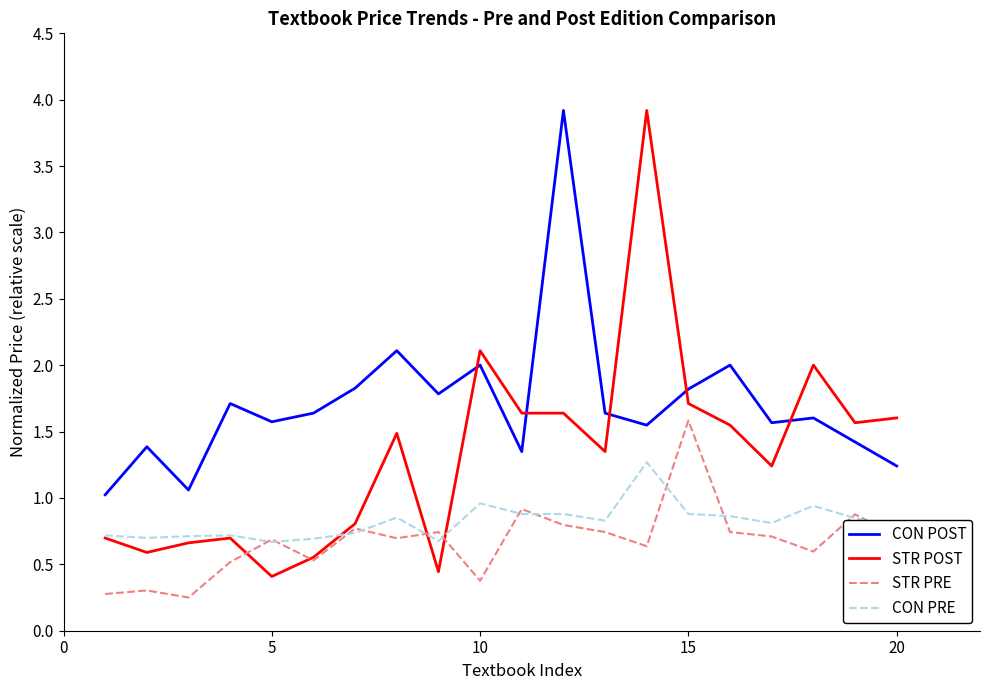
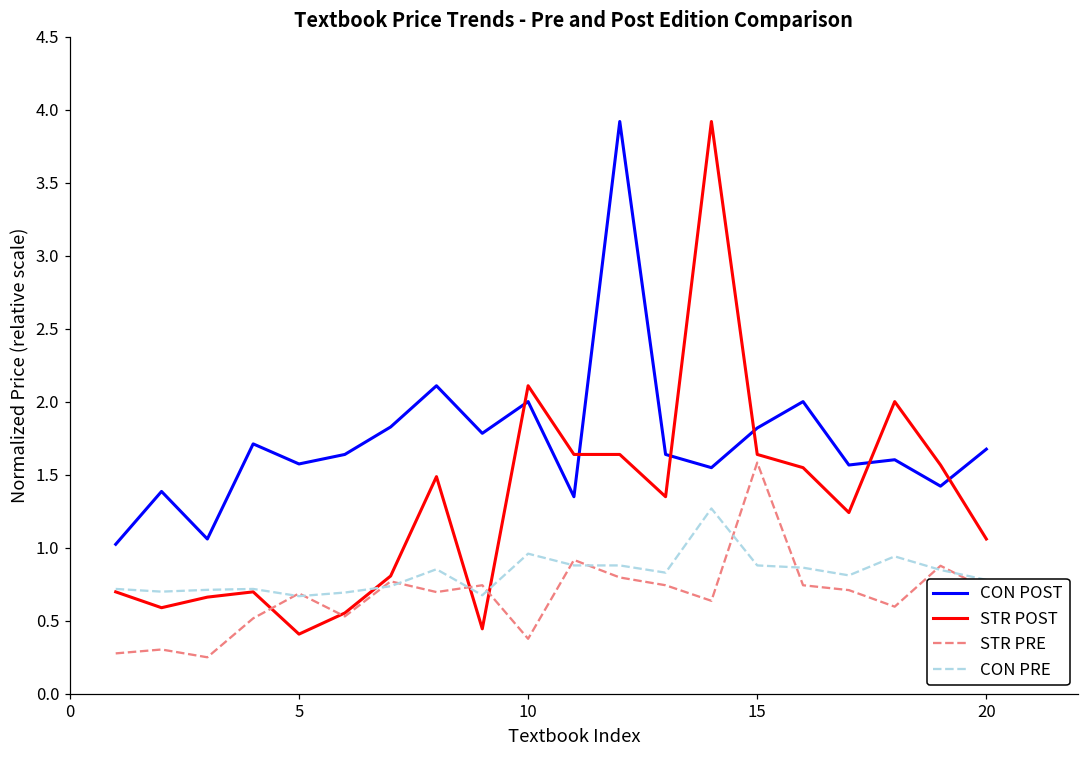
STR POST, 15: 1.71 -> 1.64
CON POST, 20: 1.24 -> 1.68
STR POST, 20: 1.60 -> 1.06
